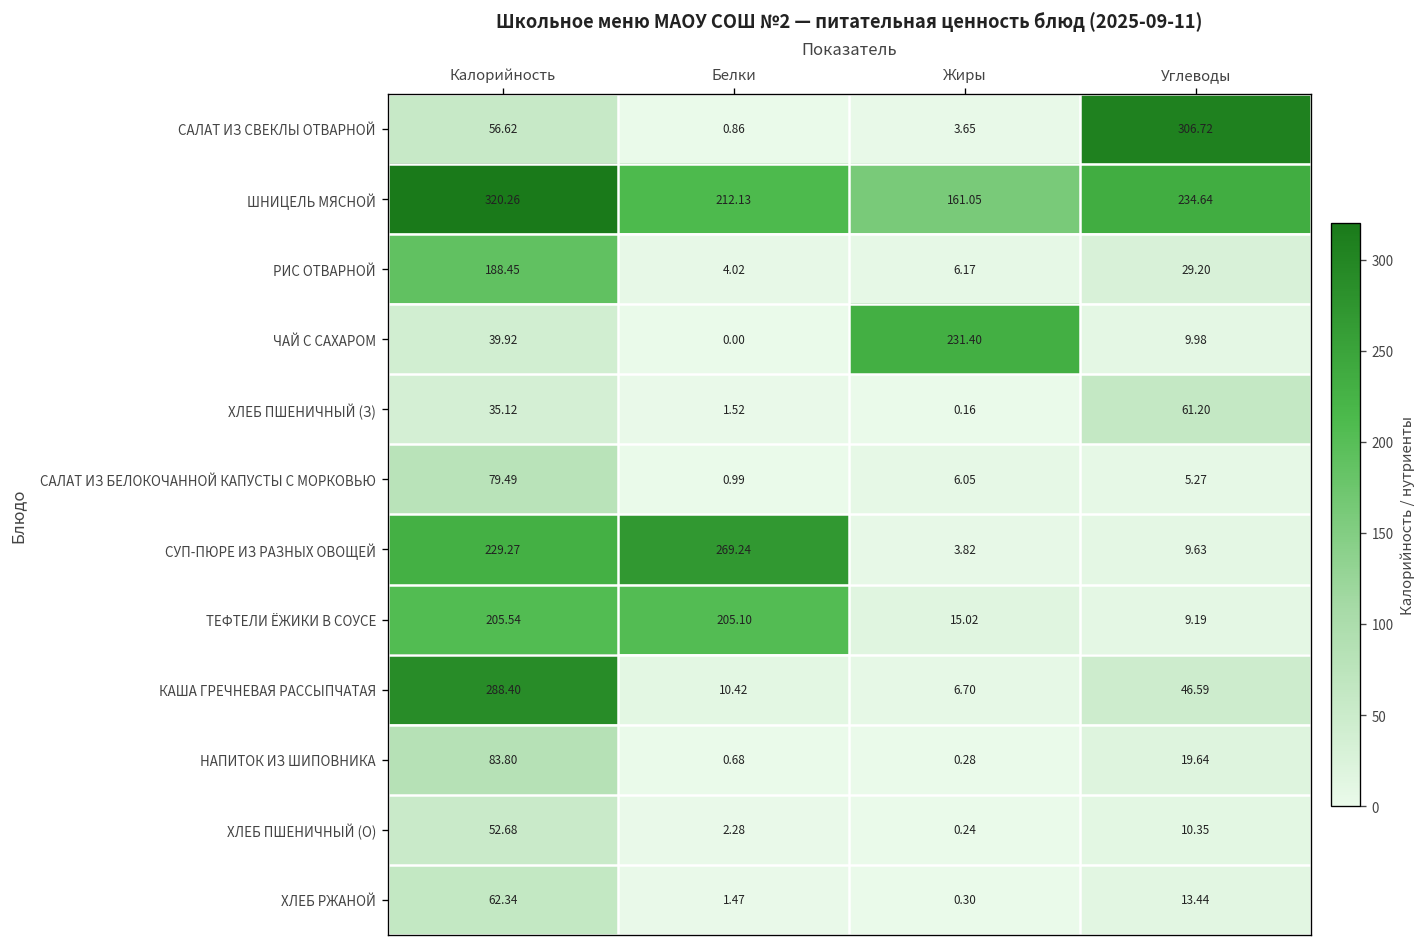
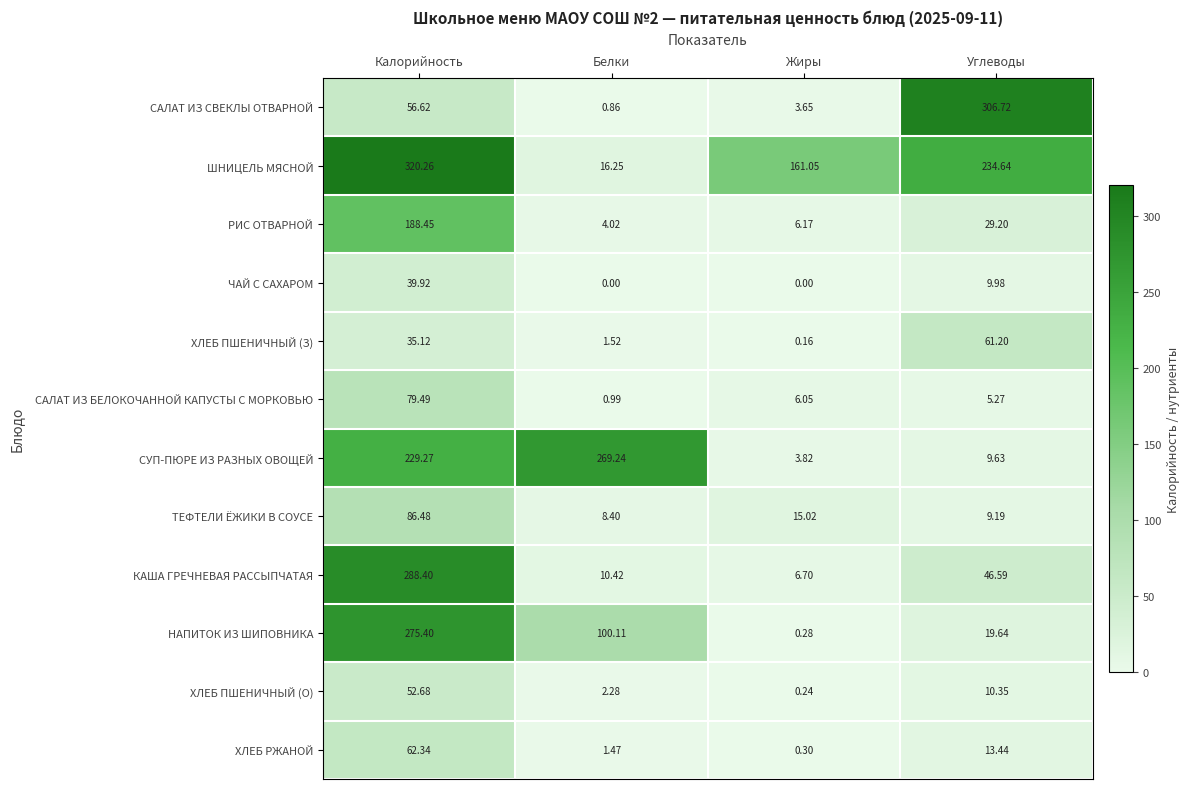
ШНИЦЕЛЬ МЯСНОЙ, Белки: 212.13 -> 16.25
ЧАЙ С САХАРОМ, Жиры: 231.40 -> 0.00
ТЕФТЕЛИ ЁЖИКИ В СОУСЕ, Калорийность: 205.54 -> 86.48
ТЕФТЕЛИ ЁЖИКИ В СОУСЕ, Белки: 205.10 -> 8.40
НАПИТОК ИЗ ШИПОВНИКА, Калорийность: 83.80 -> 275.40
НАПИТОК ИЗ ШИПОВНИКА, Белки: 0.68 -> 100.11
